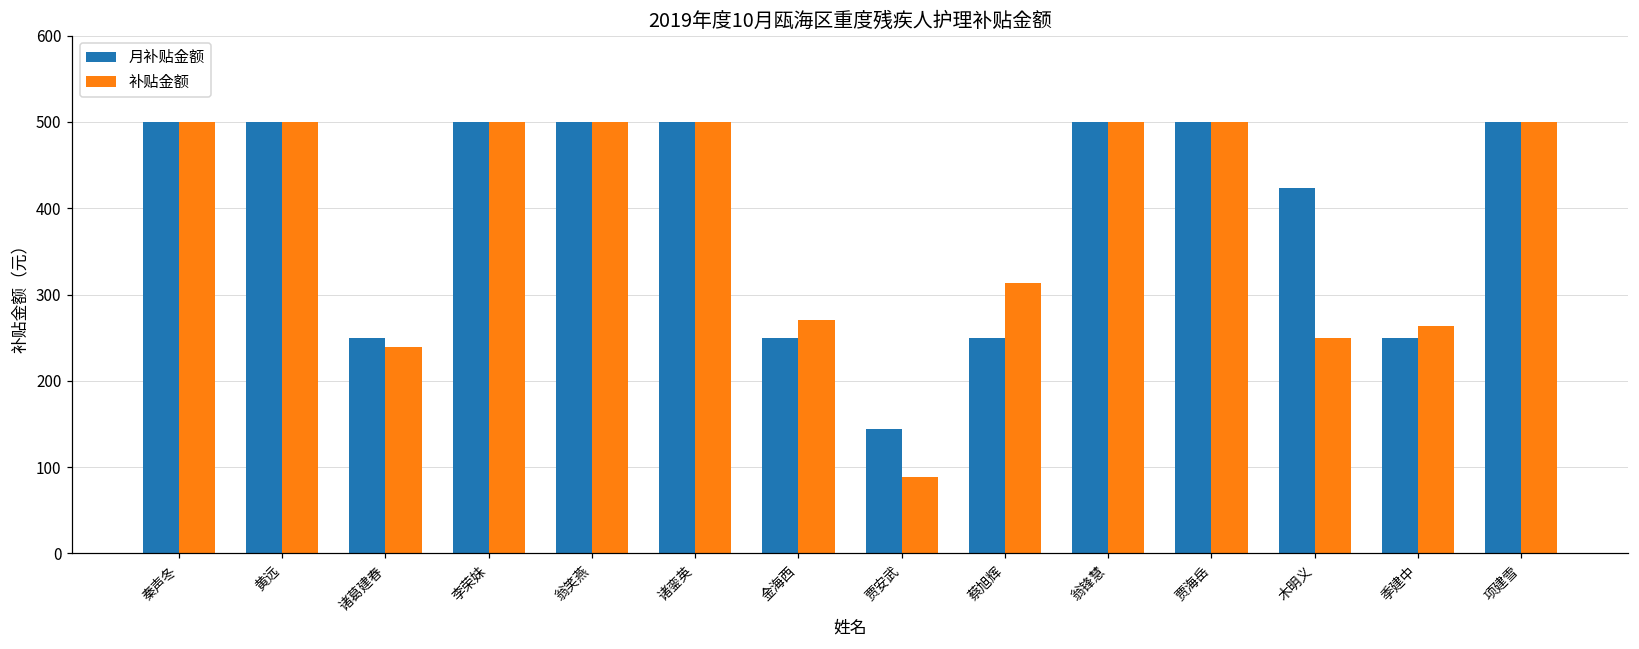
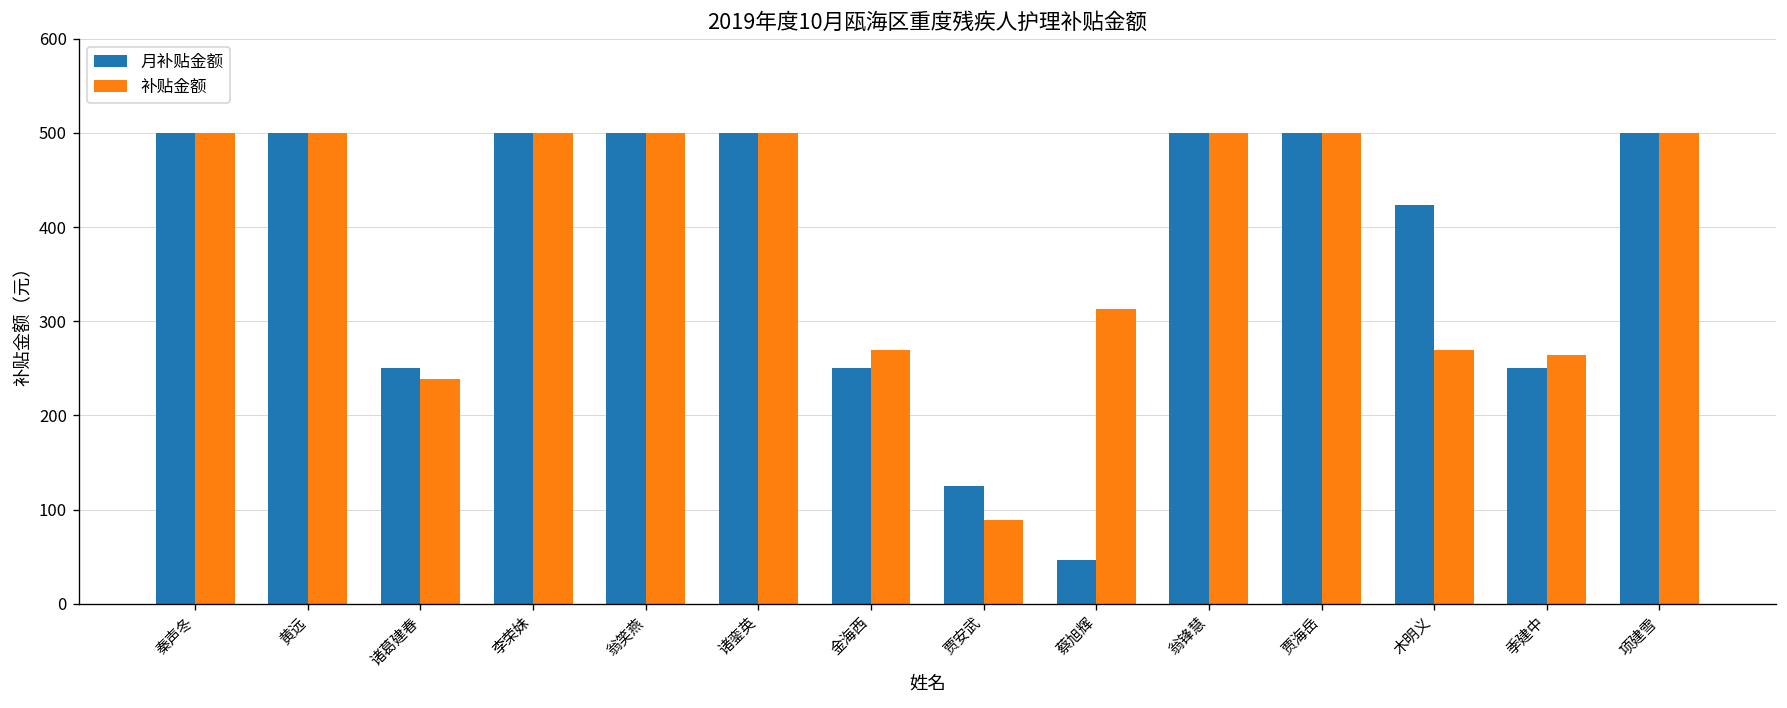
月补贴金额, 贾安武: 140 -> 130
月补贴金额, 蔡旭辉: 250 -> 50
补贴金额, 木明义: 250 -> 270
